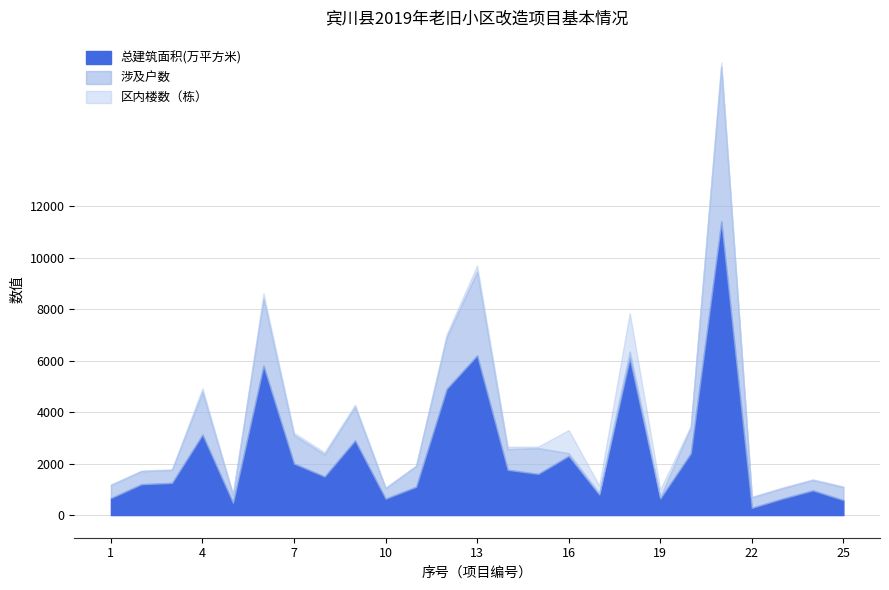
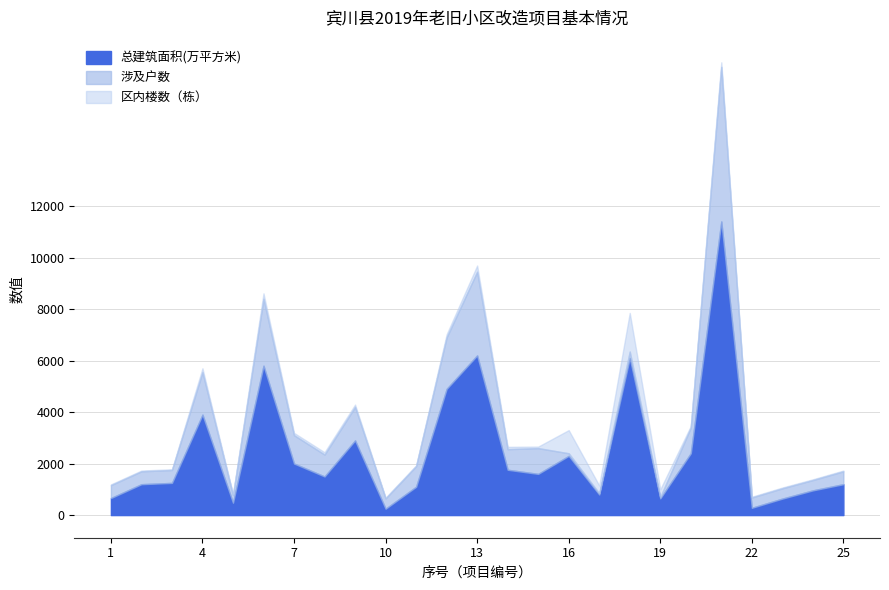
总建筑面积(万平方米), 4: 3100 -> 3900
总建筑面积(万平方米), 10: 600 -> 200
总建筑面积(万平方米), 25: 600 -> 1200
